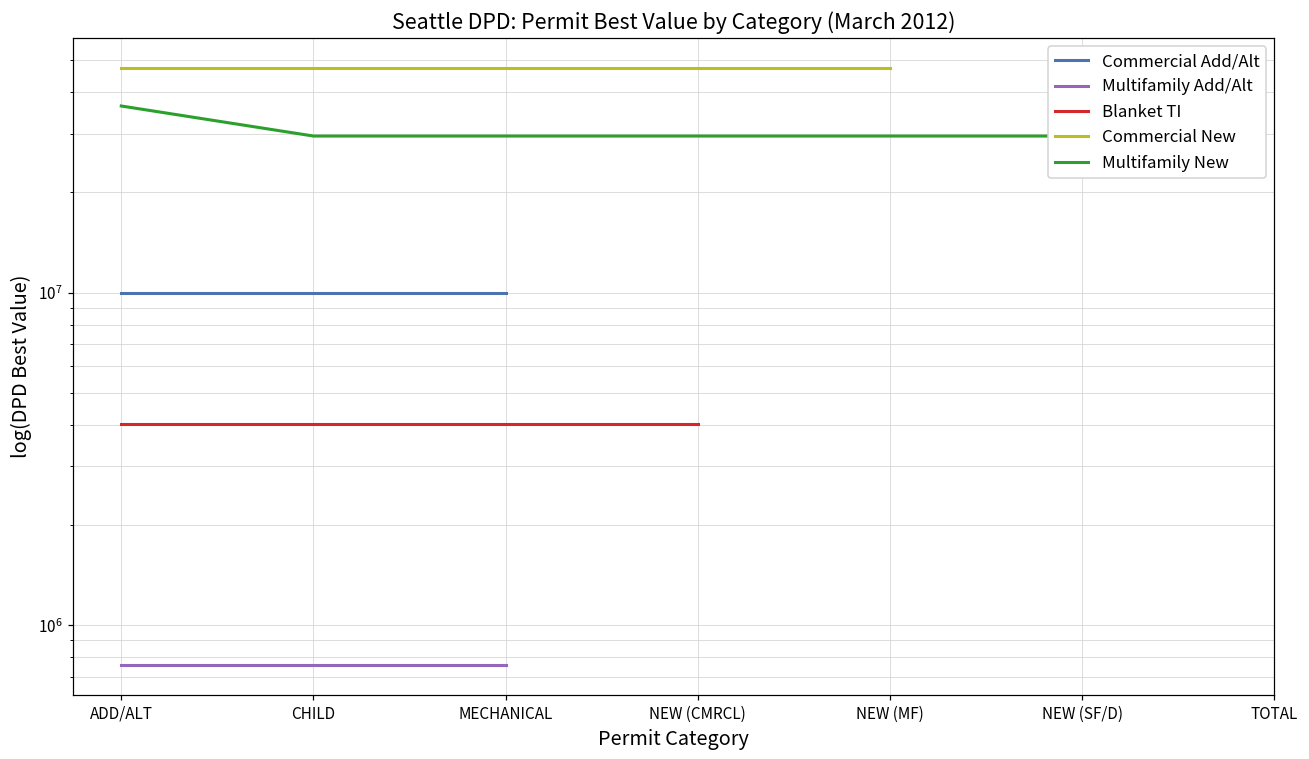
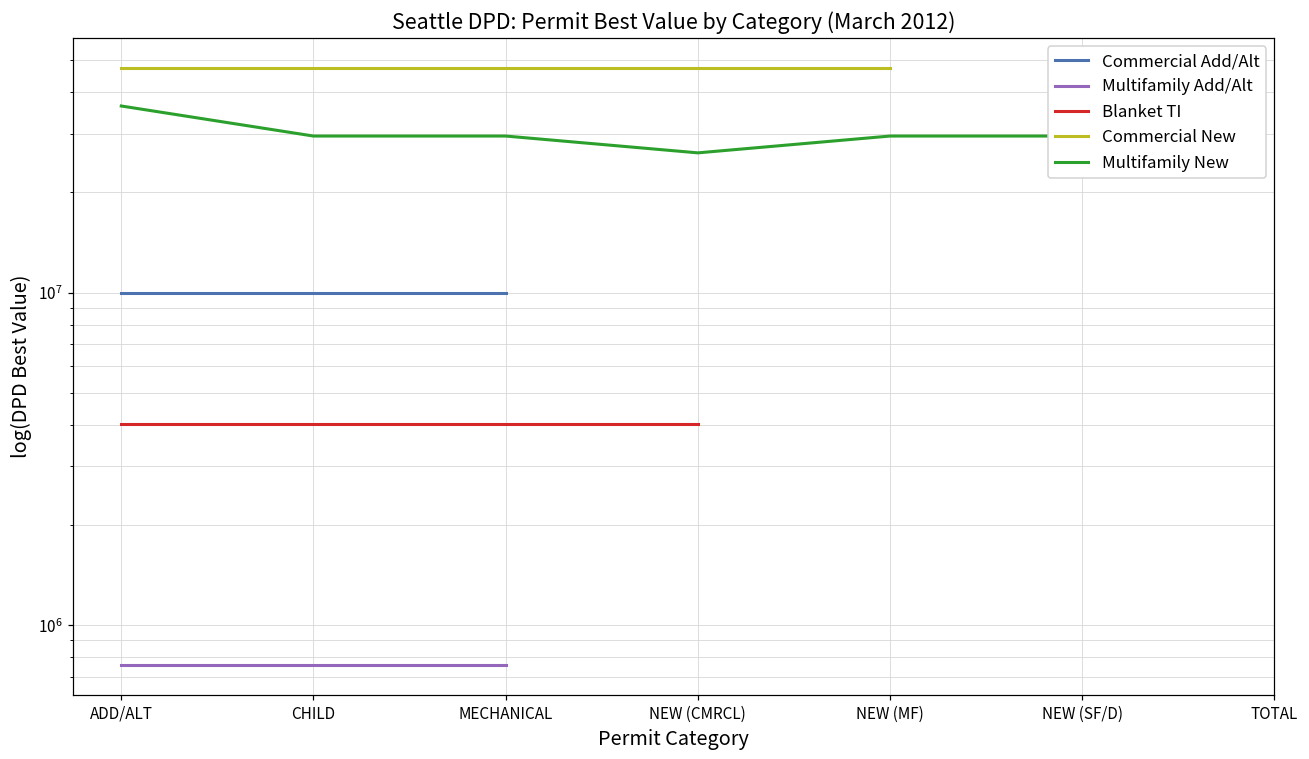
Multifamily New, NEW (CMRCL): 30000000 -> 26000000
